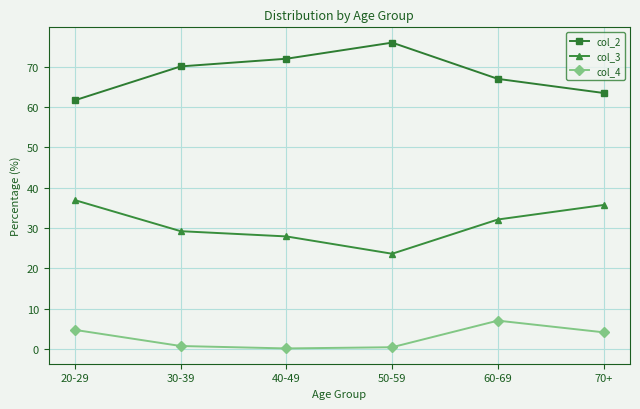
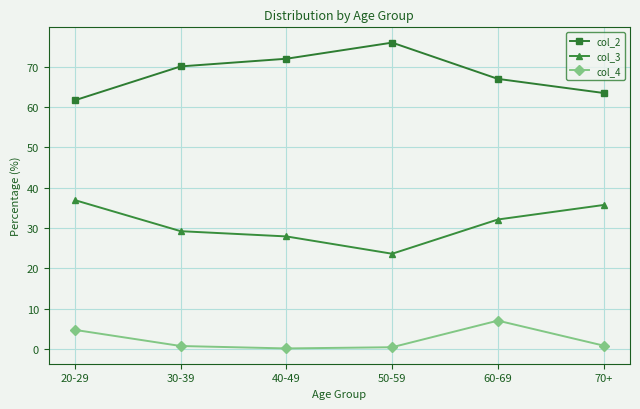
col_4, 70+: 4 -> 1
